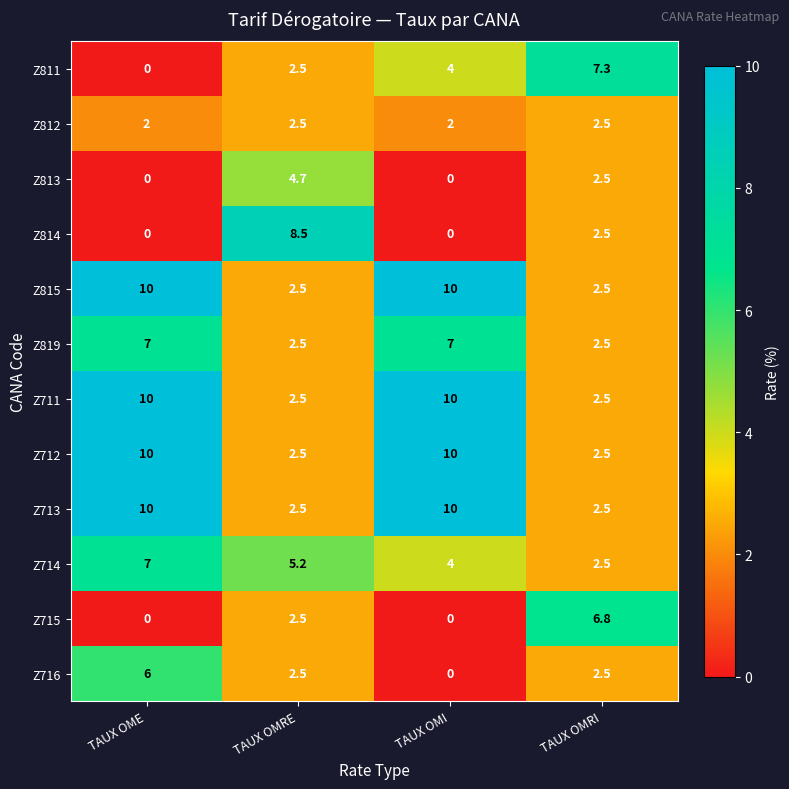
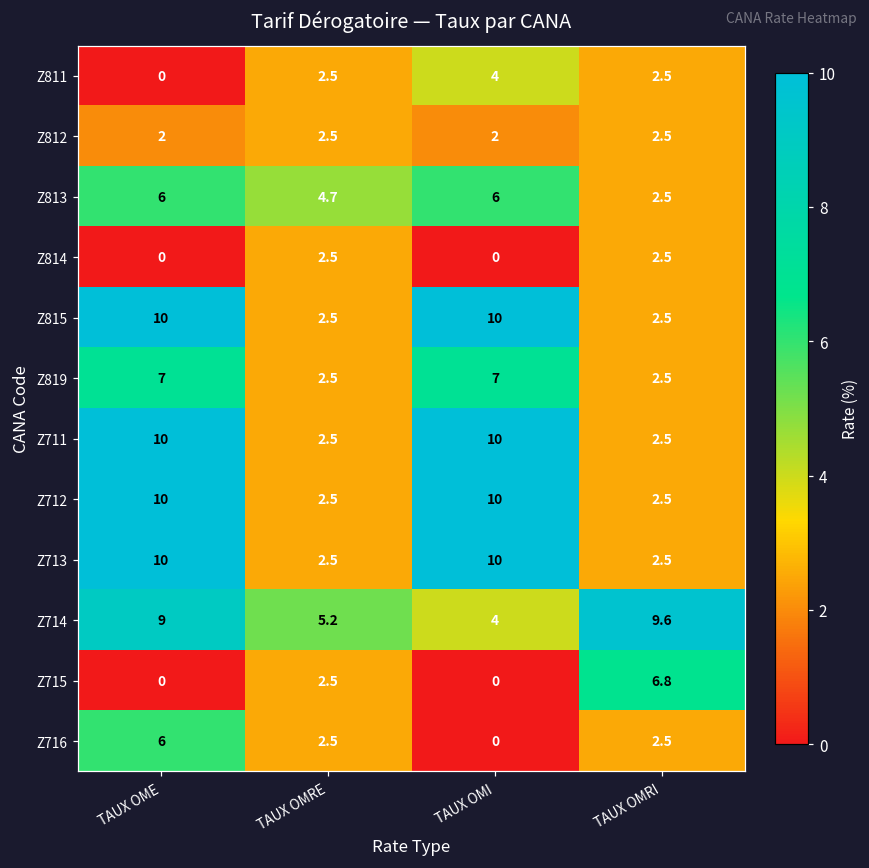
Z811, TAUX OMRI: 7.3 -> 2.5
Z813, TAUX OME: 0 -> 6
Z813, TAUX OMI: 0 -> 6
Z814, TAUX OMRE: 8.5 -> 2.5
Z714, TAUX OME: 7 -> 9
Z714, TAUX OMRI: 2.5 -> 9.6
